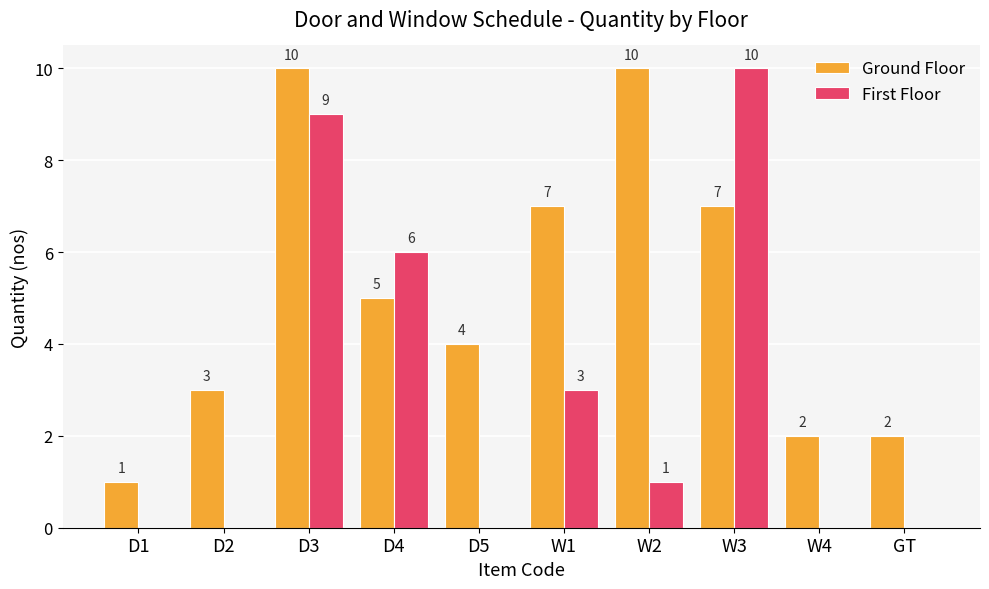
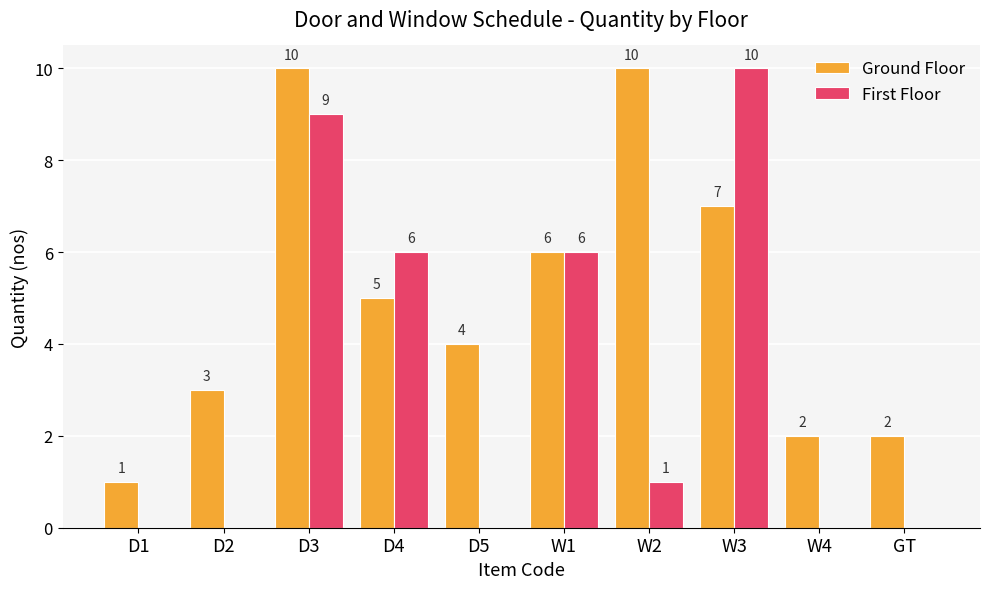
Ground Floor, W1: 7 -> 6
First Floor, W1: 3 -> 6
